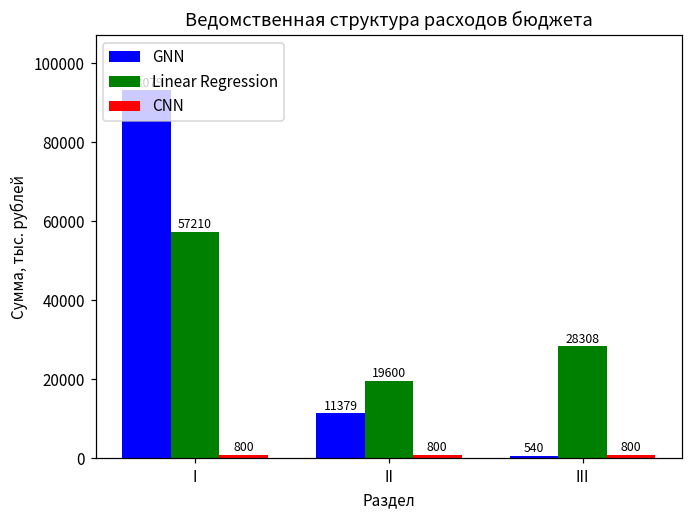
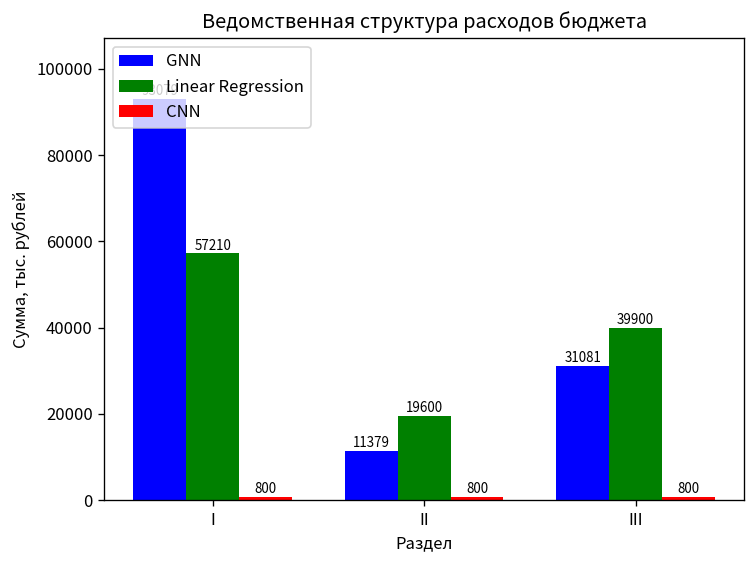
GNN, III: 540 -> 31081
Linear Regression, III: 28308 -> 39900
